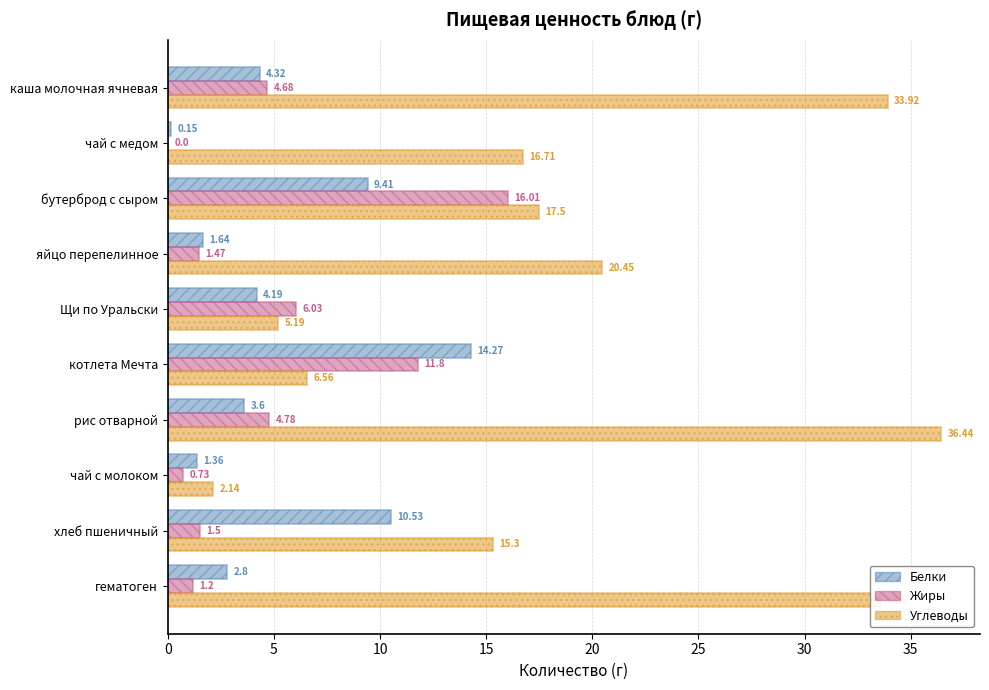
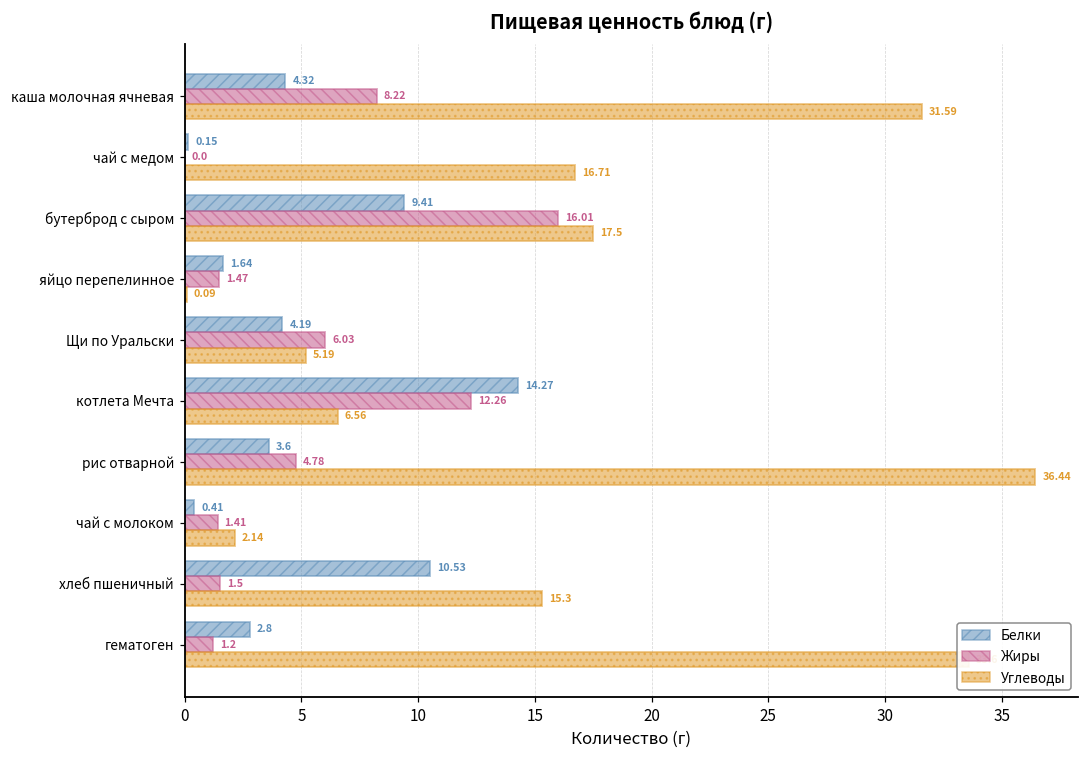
Жиры, каша молочная ячневая: 4.68 -> 8.22
Углеводы, каша молочная ячневая: 33.92 -> 31.59
Углеводы, яйцо перепелинное: 20.45 -> 0.09
Жиры, котлета Мечта: 11.8 -> 12.26
Белки, чай с молоком: 1.36 -> 0.41
Жиры, чай с молоком: 0.73 -> 1.41
